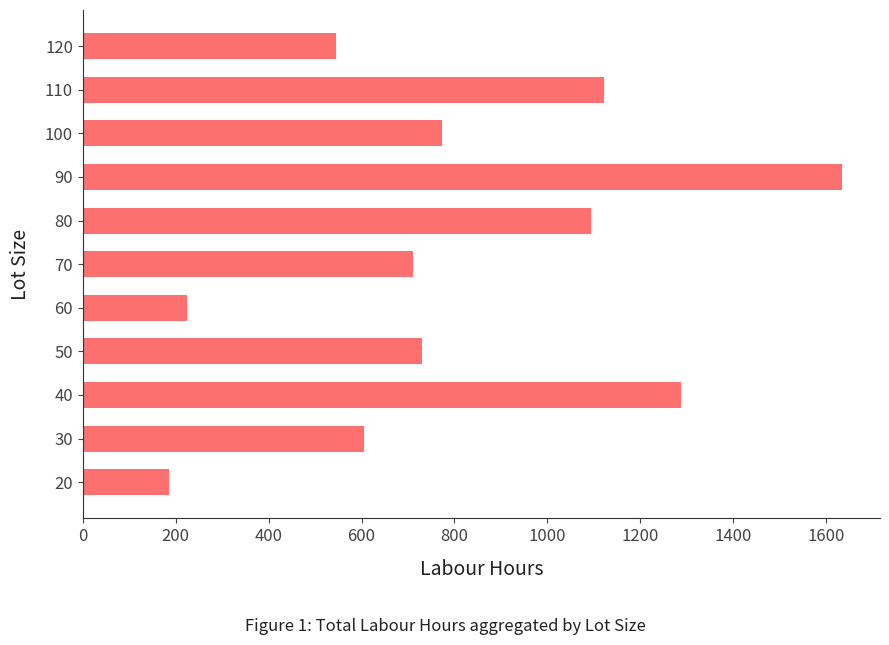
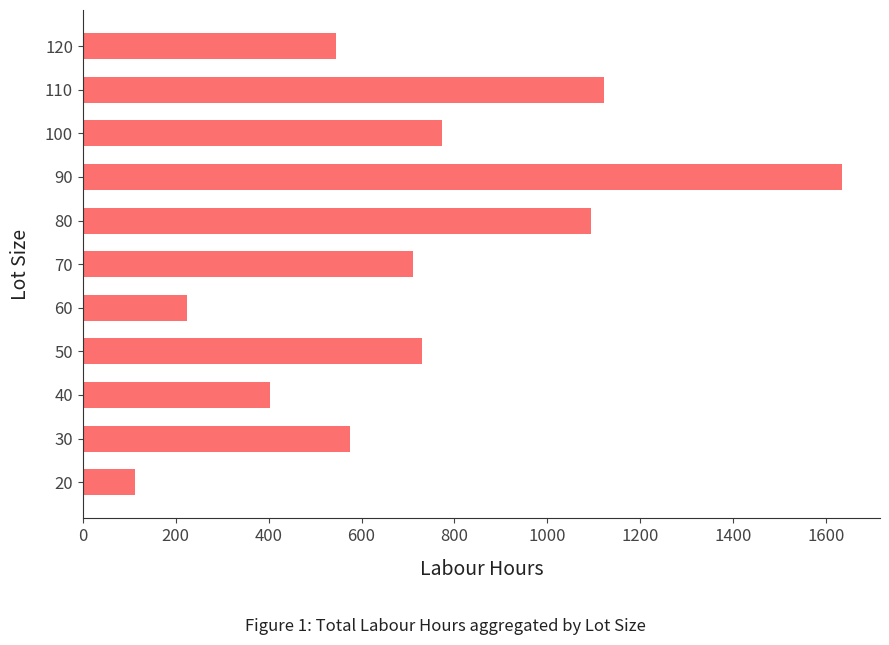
40: 1290 -> 400
30: 610 -> 580
20: 190 -> 110
